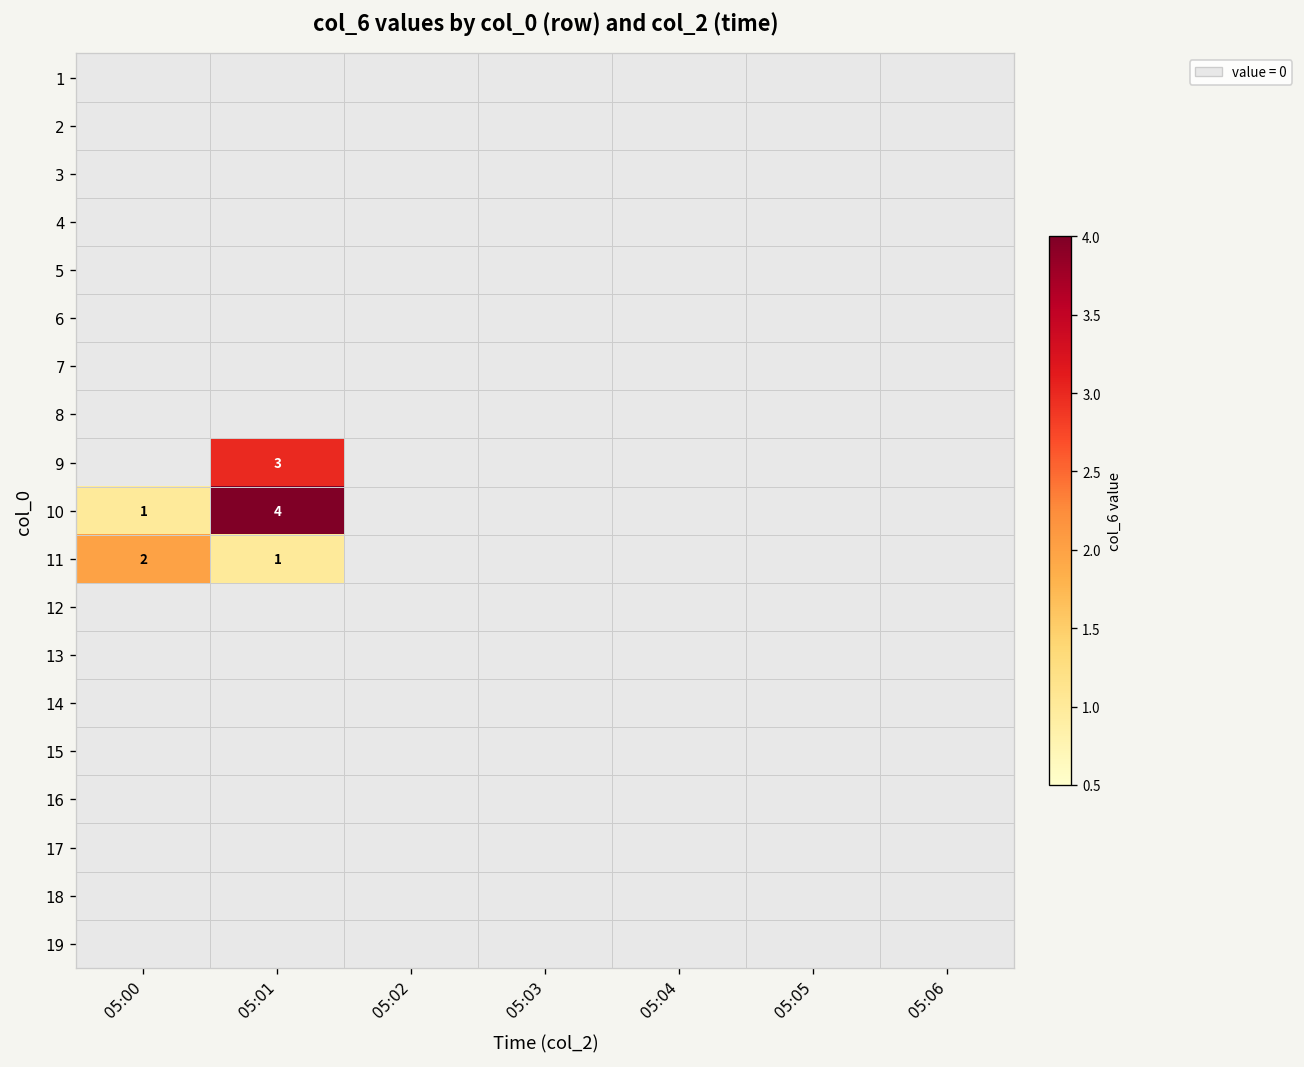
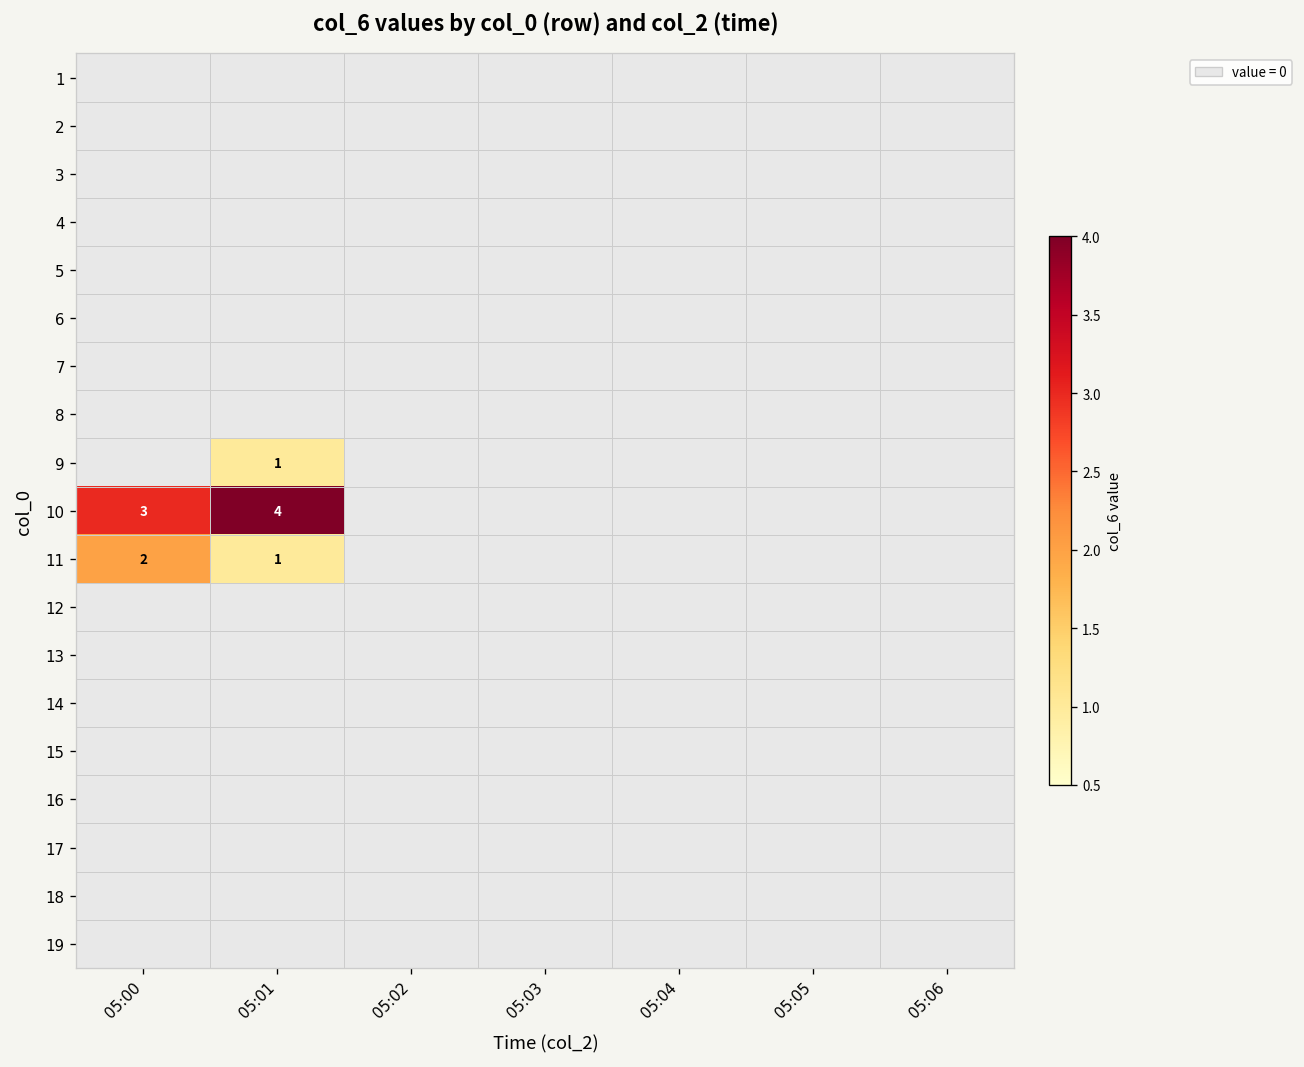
9, 05:01: 3 -> 1
10, 05:00: 1 -> 3
